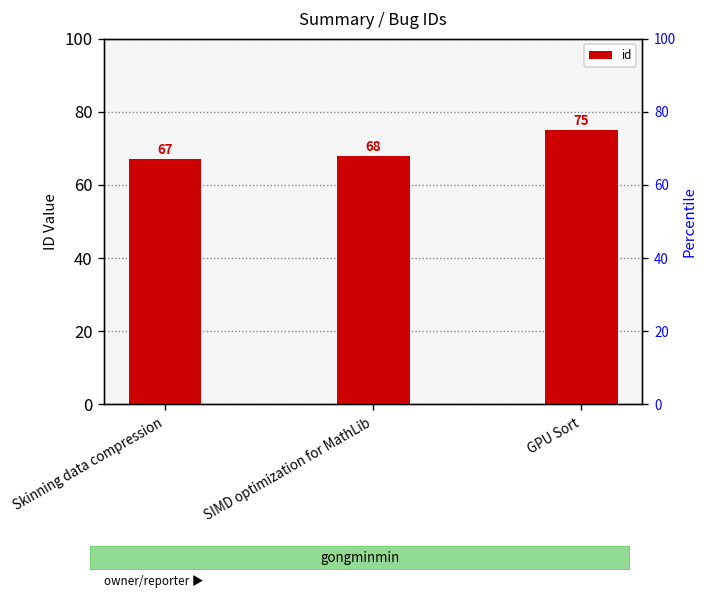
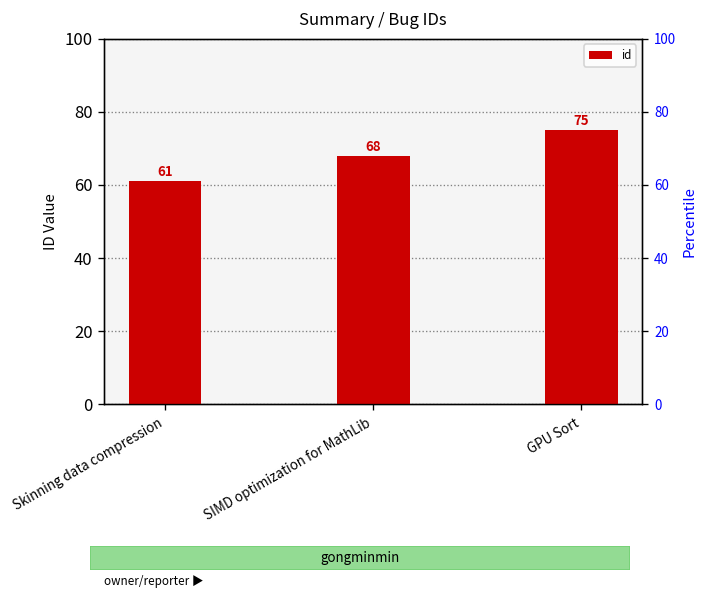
Skinning data compression: 67 -> 61
